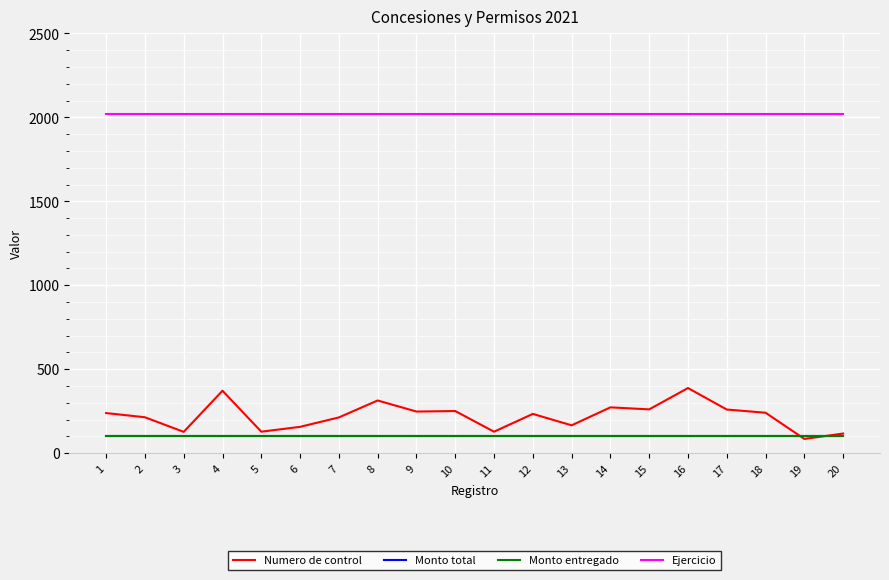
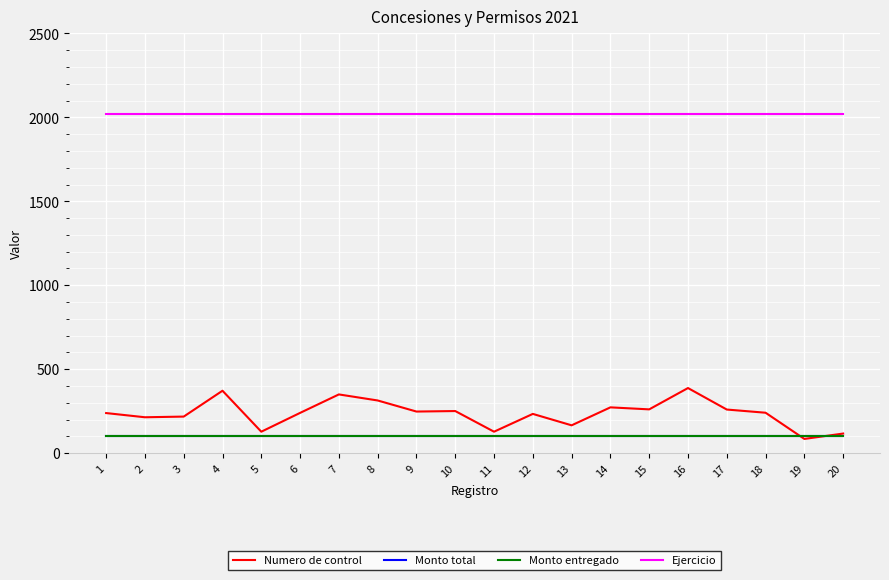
Numero de control, 3: 130 -> 220
Numero de control, 6: 160 -> 240
Numero de control, 7: 210 -> 350
